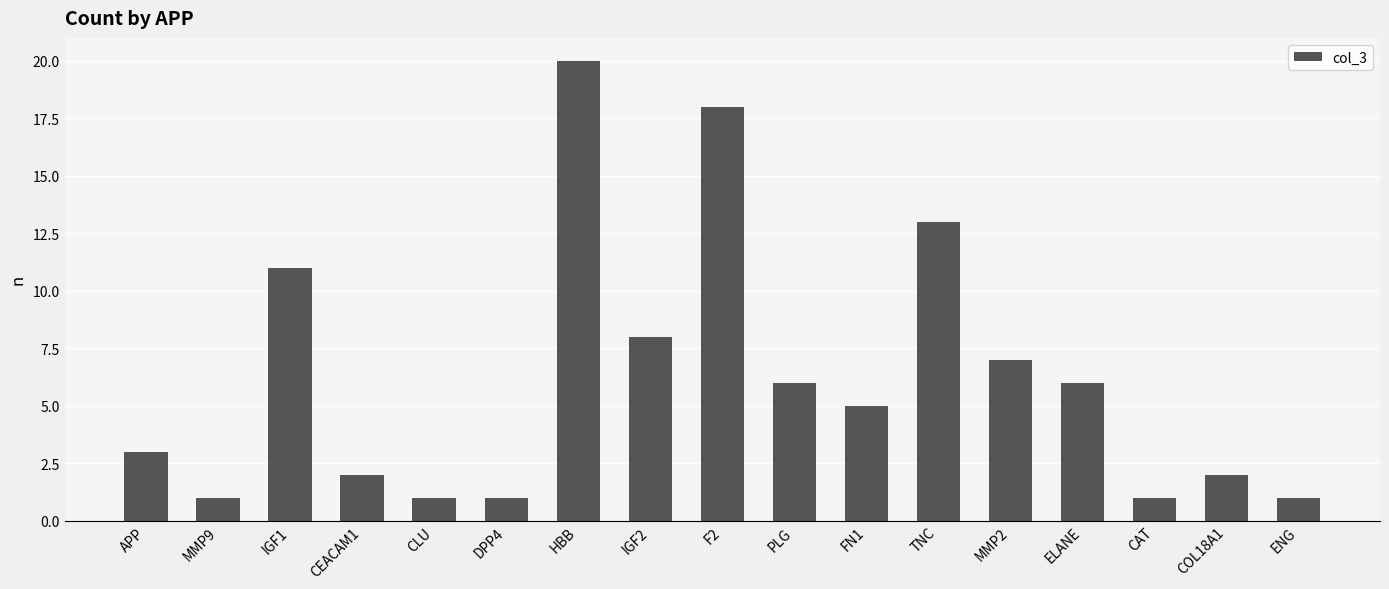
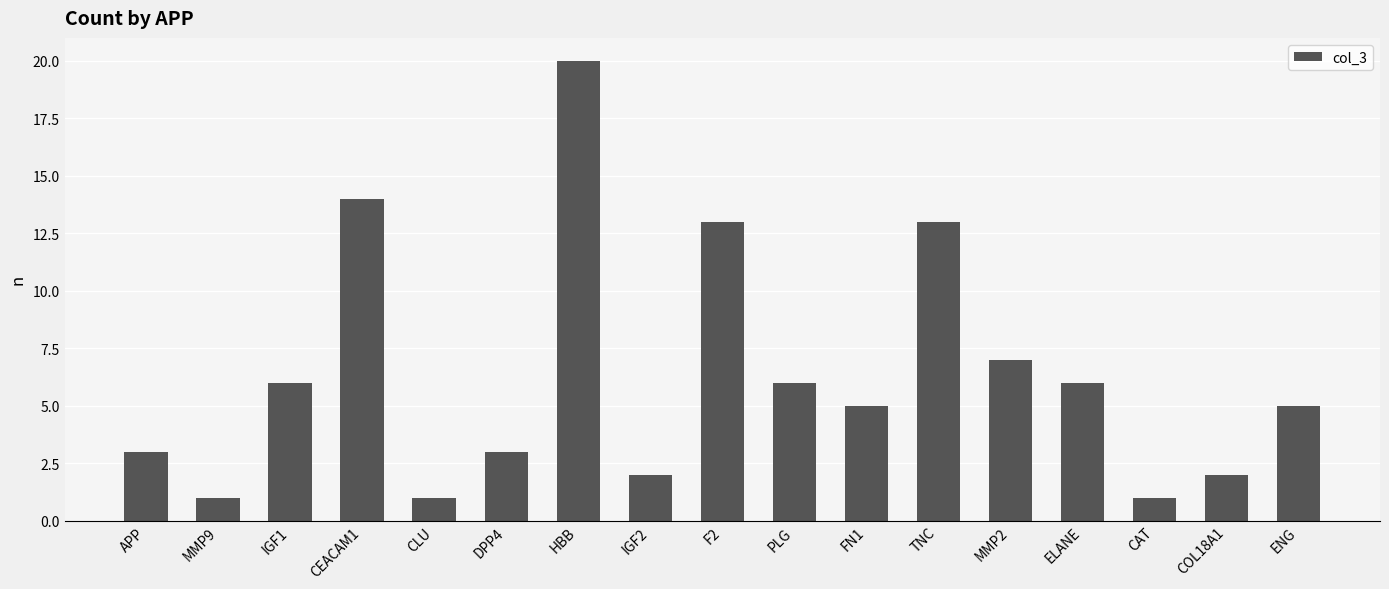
IGF1: 11 -> 6
CEACAM1: 2 -> 14
DPP4: 1 -> 3
IGF2: 8 -> 2
F2: 18 -> 13
ENG: 1 -> 5
